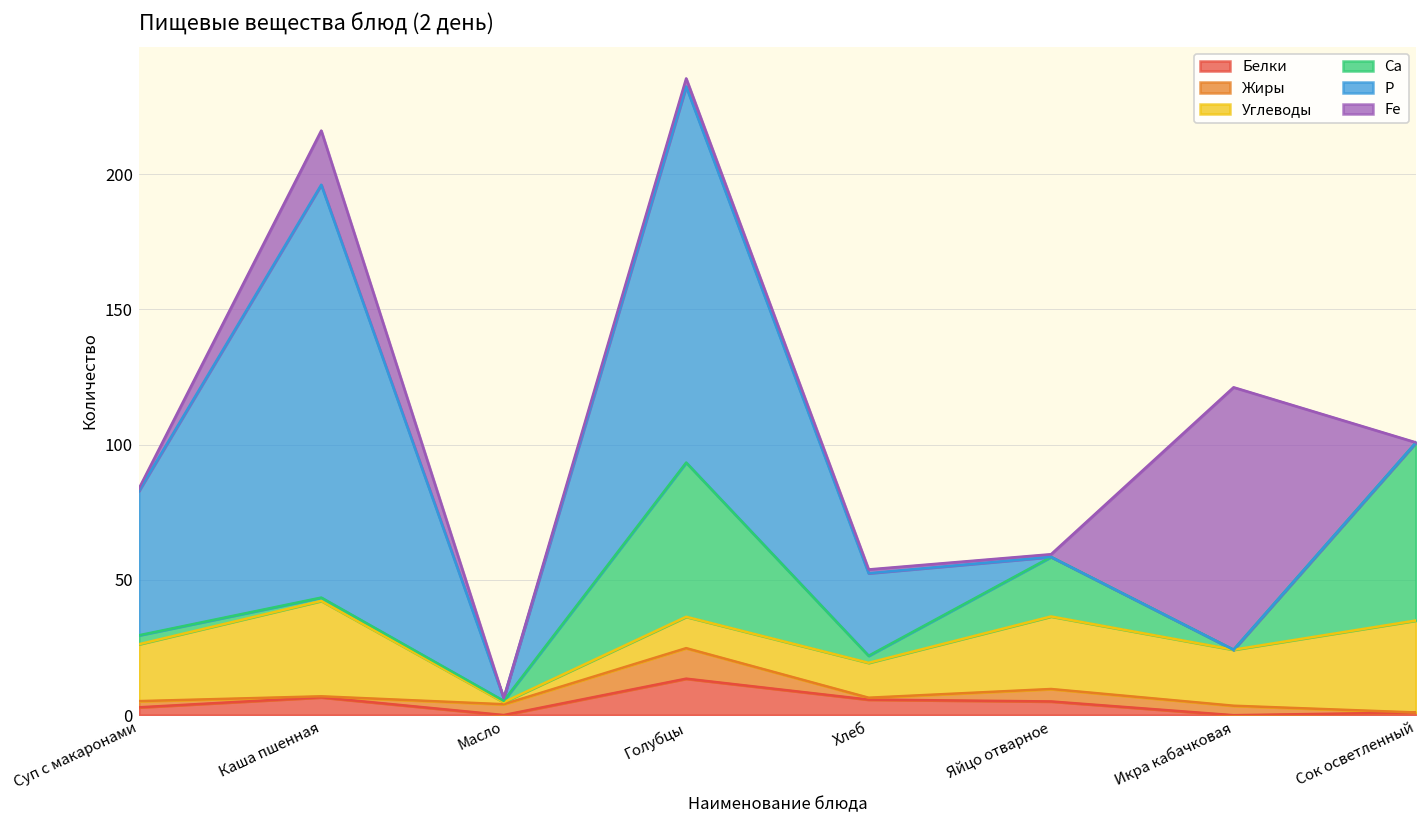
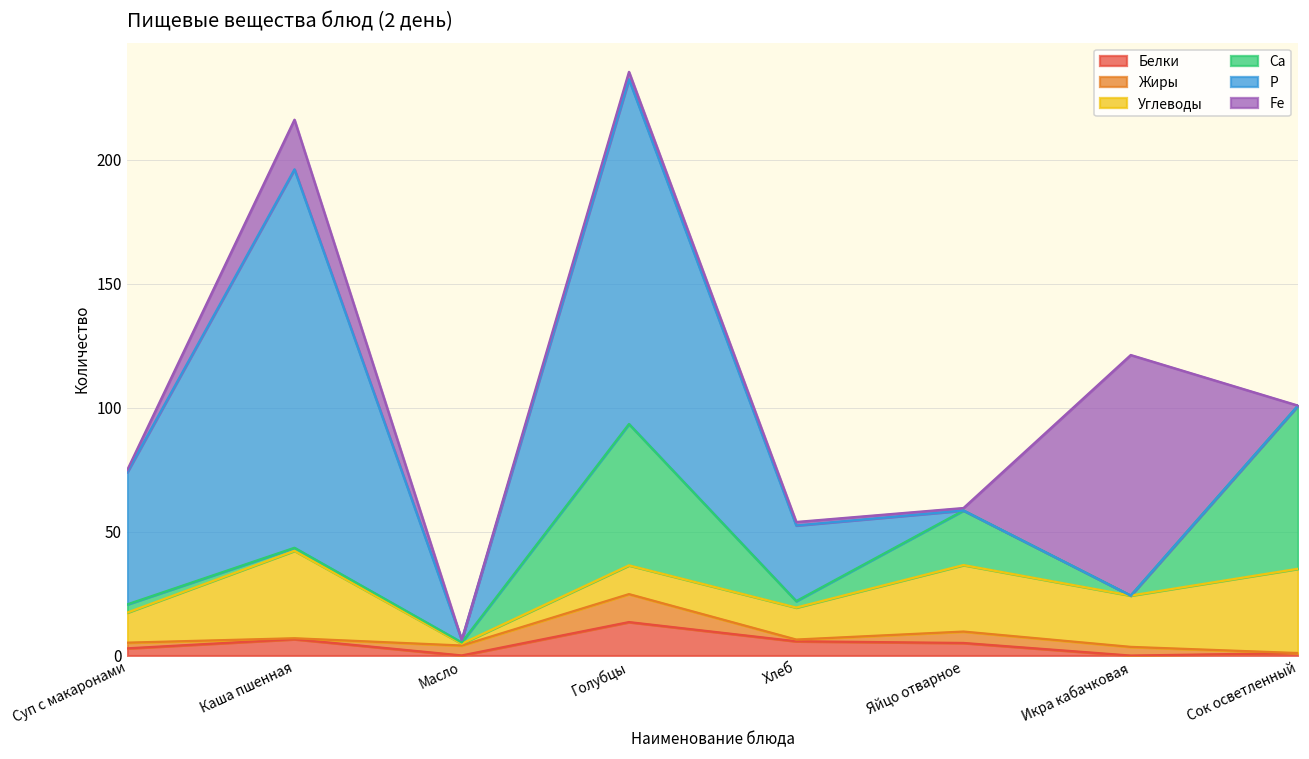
Углеводы, Суп с макаронами: 21 -> 12
